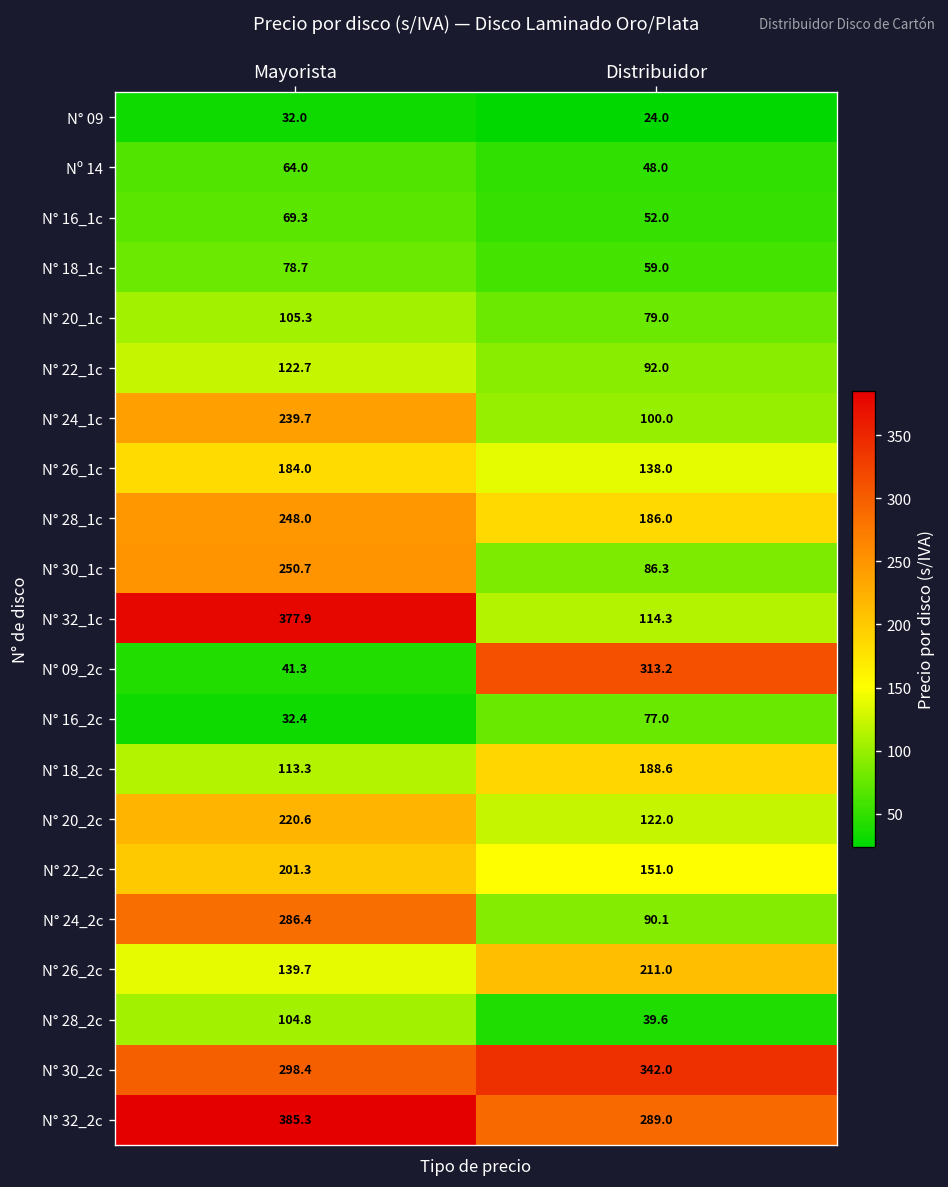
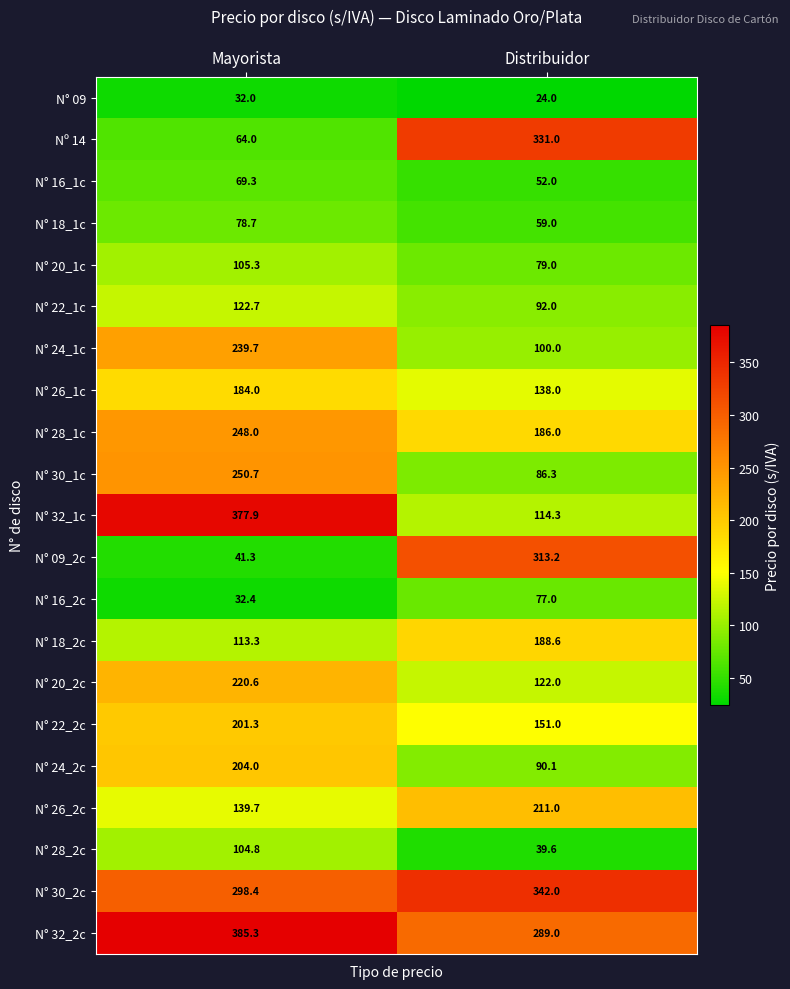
Nº 14, Distribuidor: 48.0 -> 331.0
N° 24_2c, Mayorista: 286.4 -> 204.0
